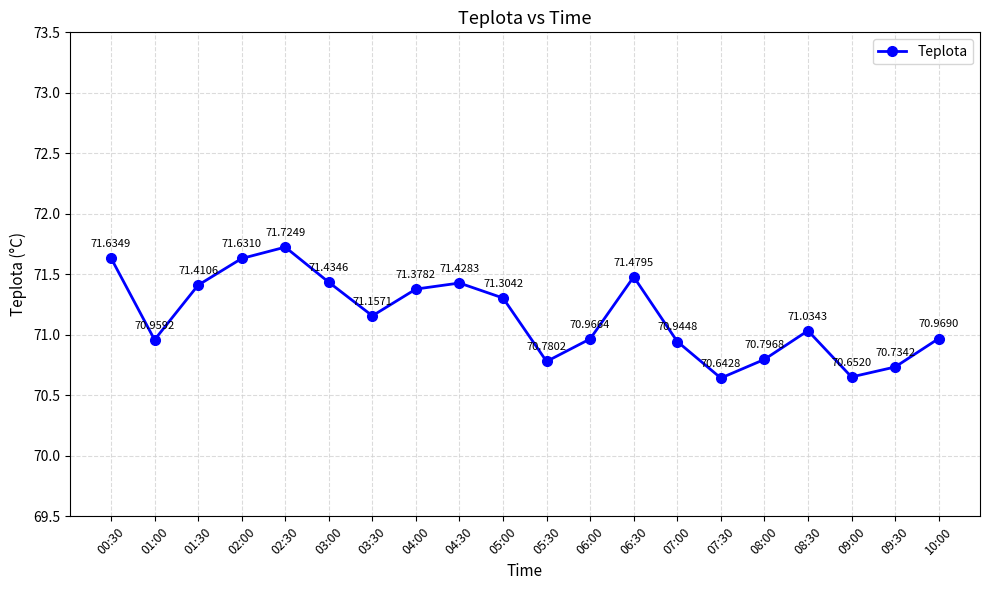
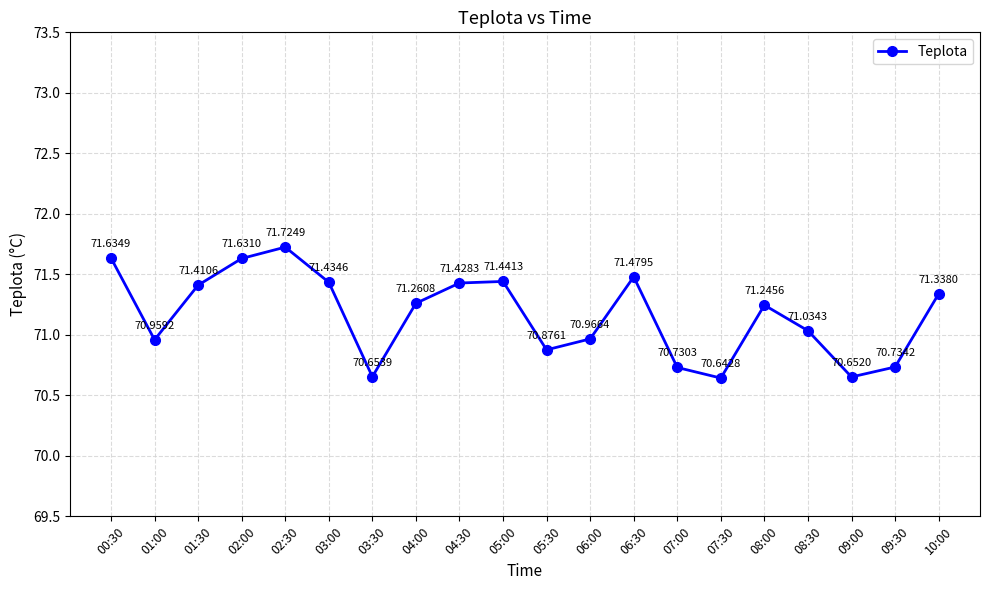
03:30: 71.1571 -> 70.6539
04:00: 71.3782 -> 71.2608
05:00: 71.3042 -> 71.4413
05:30: 70.7802 -> 70.8761
07:00: 70.9448 -> 70.7303
08:00: 70.7968 -> 71.2456
10:00: 70.9690 -> 71.3380
